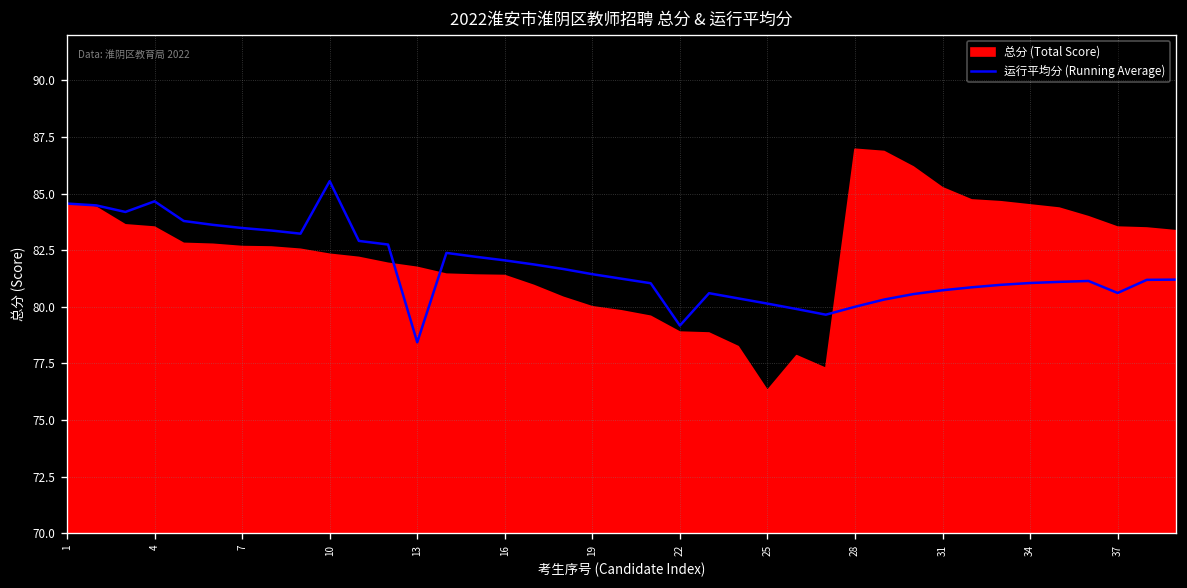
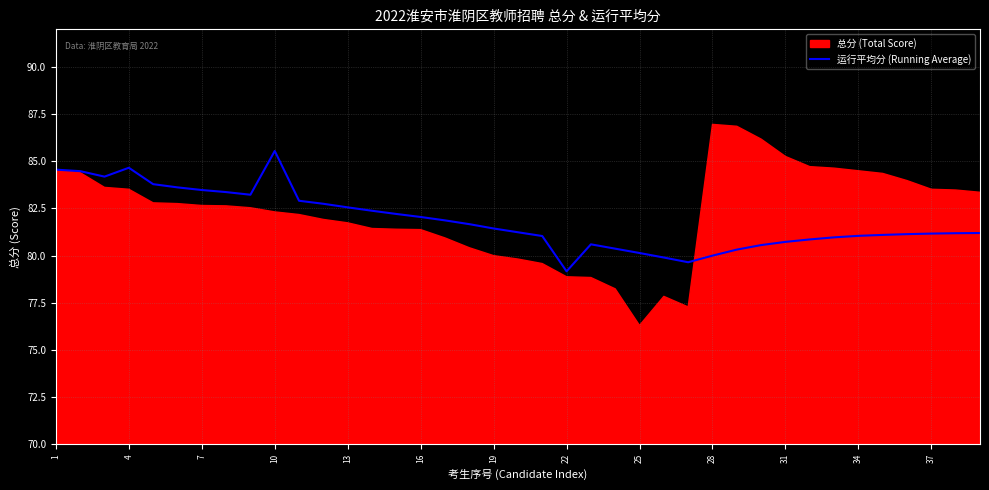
运行平均分 (Running Average), 13: 78.4 -> 82.6
运行平均分 (Running Average), 37: 80.6 -> 81.2
